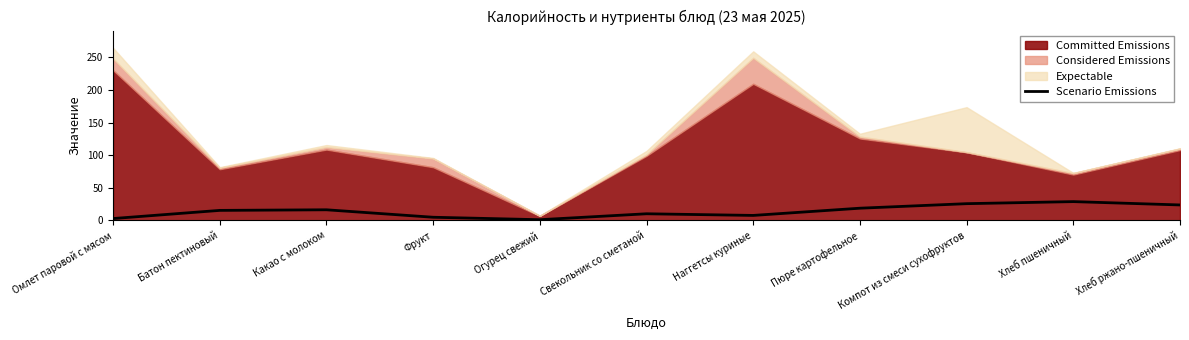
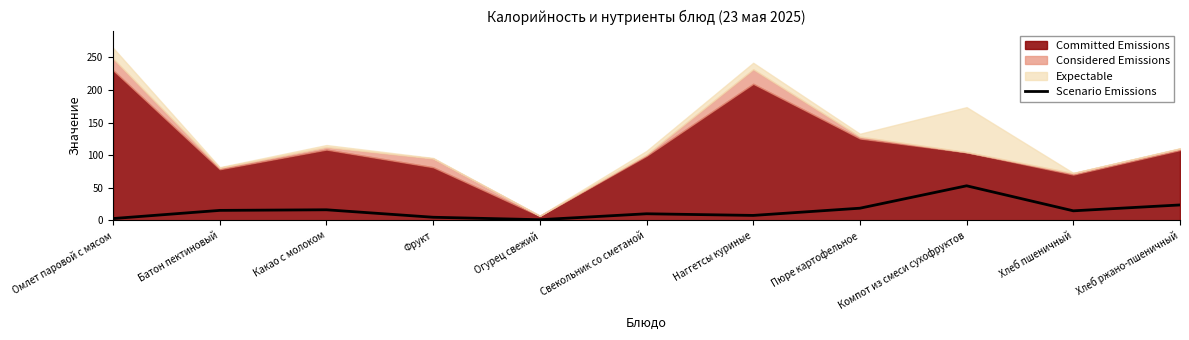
Considered Emissions, Наггетсы куриные: 40 -> 20
Scenario Emissions, Компот из смеси сухофруктов: 30 -> 50
Scenario Emissions, Хлеб пшеничный: 30 -> 10
